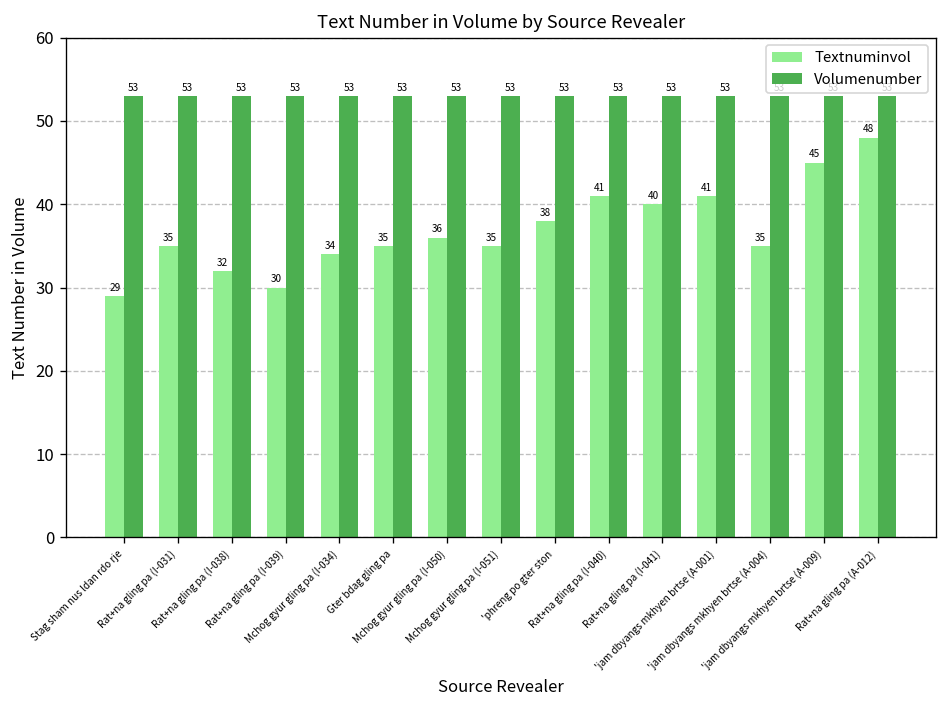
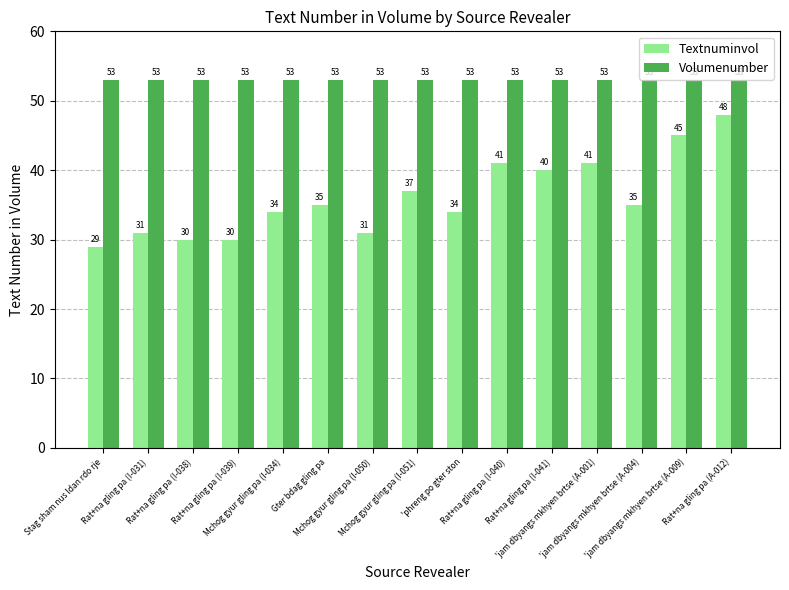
Textnuminvol, Rat+na gling pa (I-031): 35 -> 31
Textnuminvol, Rat+na gling pa (I-038): 32 -> 30
Textnuminvol, Mchog gyur gling pa (I-050): 36 -> 31
Textnuminvol, Mchog gyur gling pa (I-051): 35 -> 37
Textnuminvol, 'phreng po gter ston: 38 -> 34
